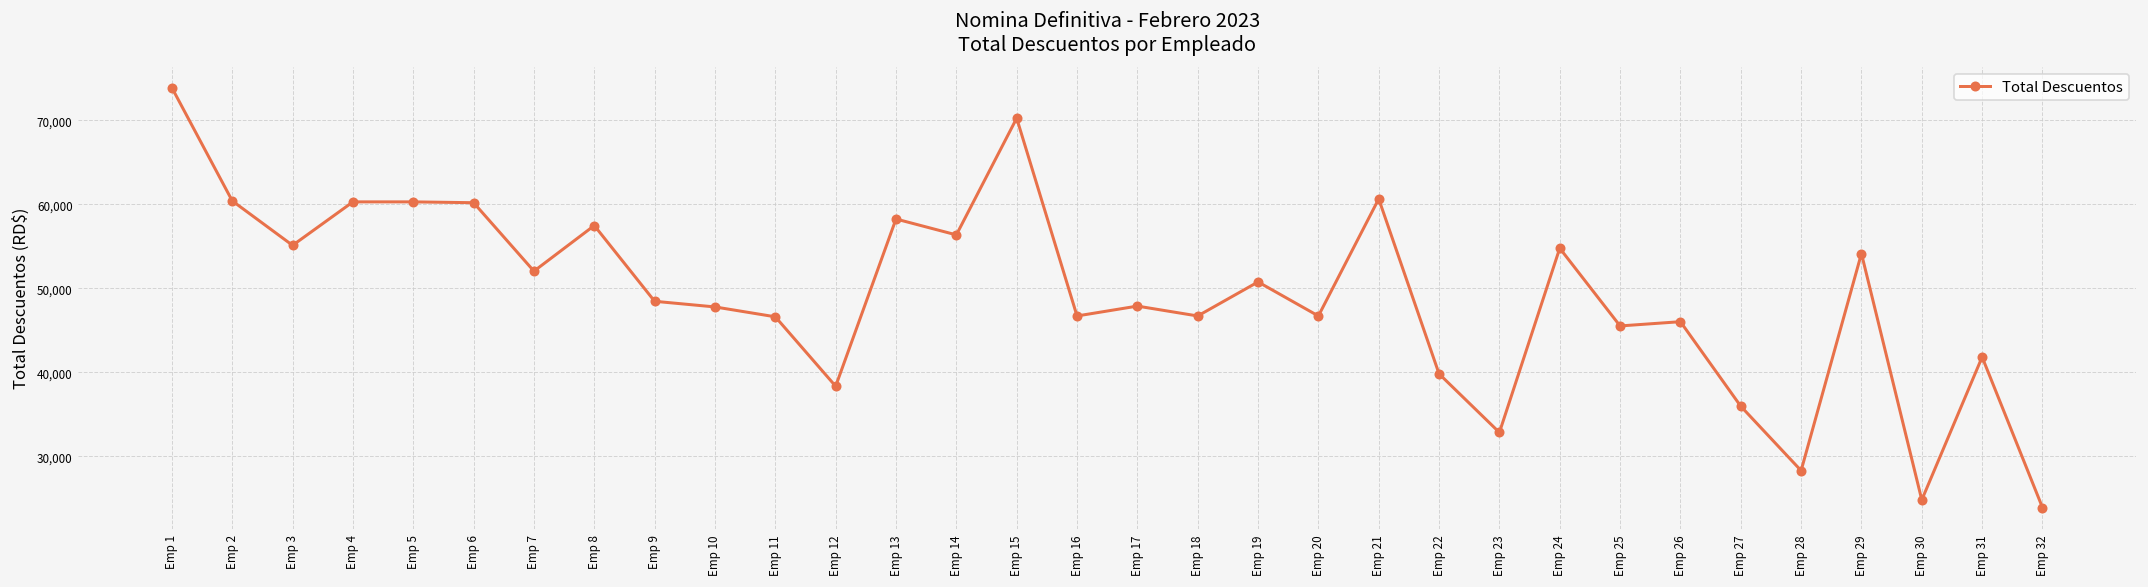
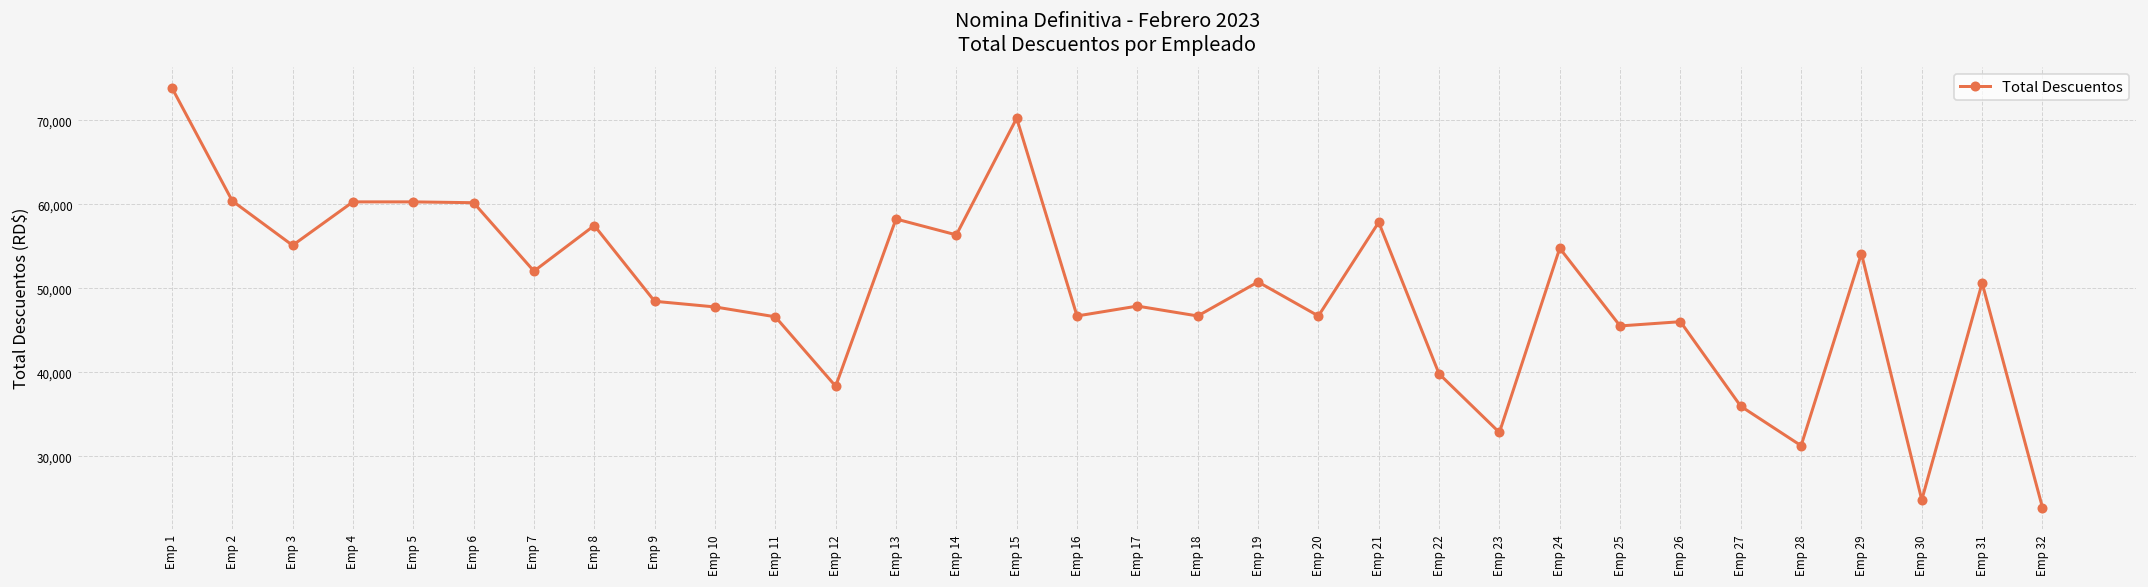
Emp 21: 61,000 -> 58,000
Emp 28: 28,000 -> 31,000
Emp 31: 42,000 -> 51,000
